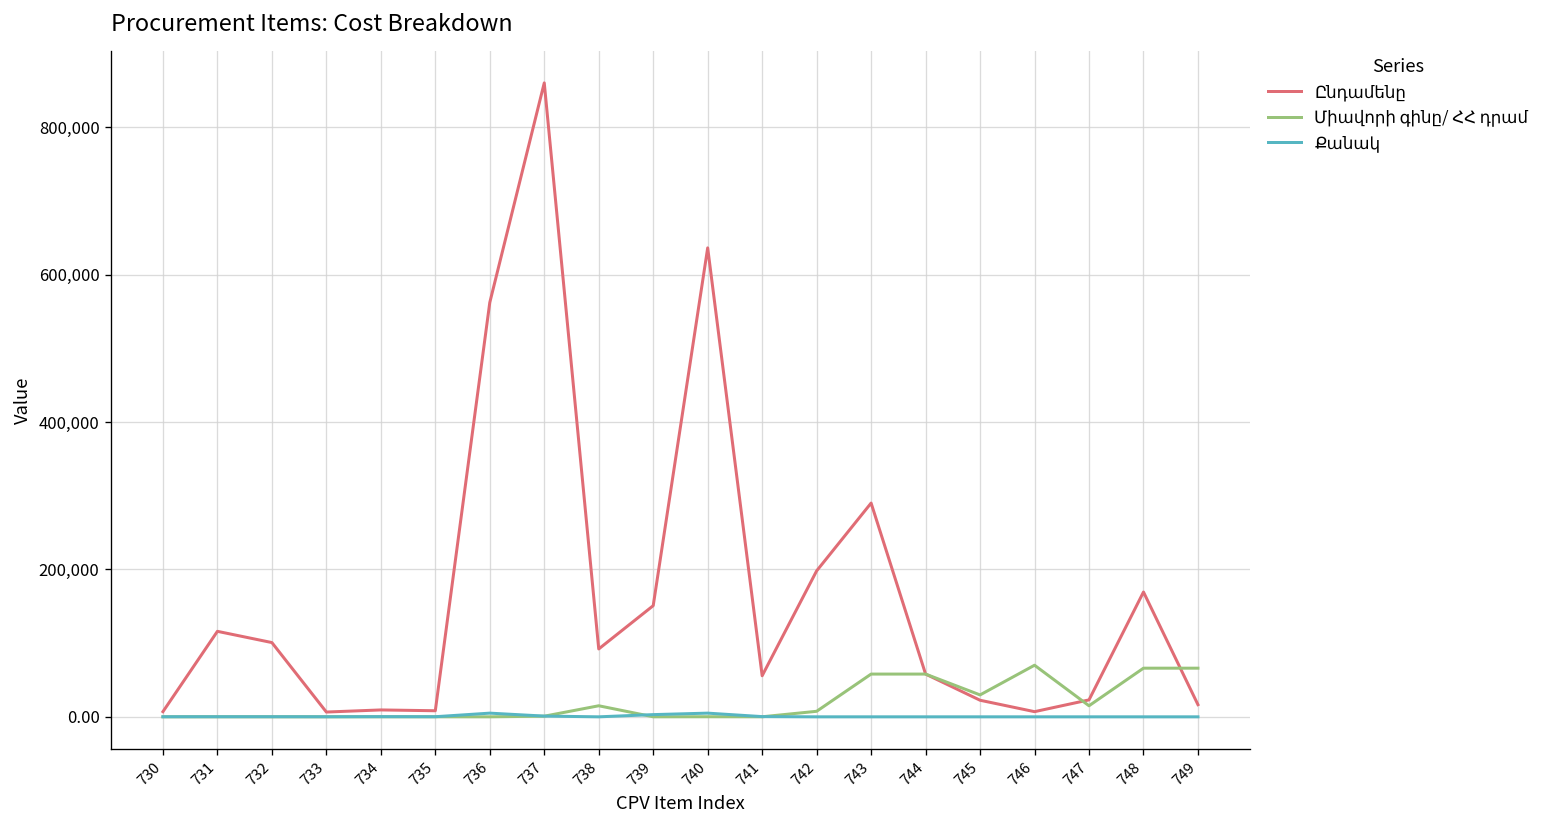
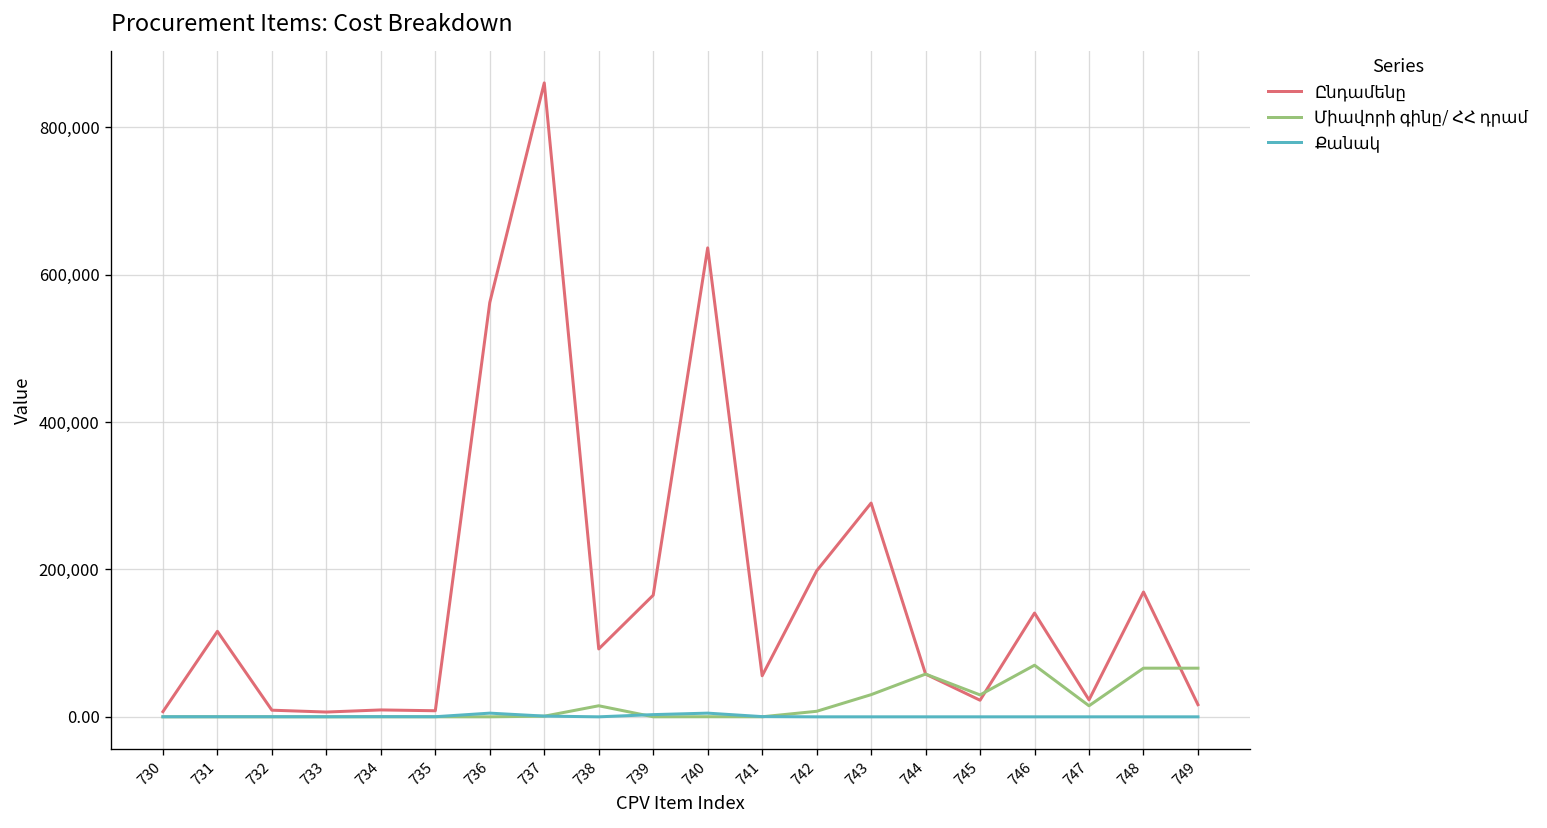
Ընդամենը, 732: 100,000 -> 10,000
Ընդամենը, 739: 150,000 -> 170,000
Միավորի գինը/ ՀՀ դրամ, 743: 60,000 -> 30,000
Ընդամենը, 746: 10,000 -> 140,000
